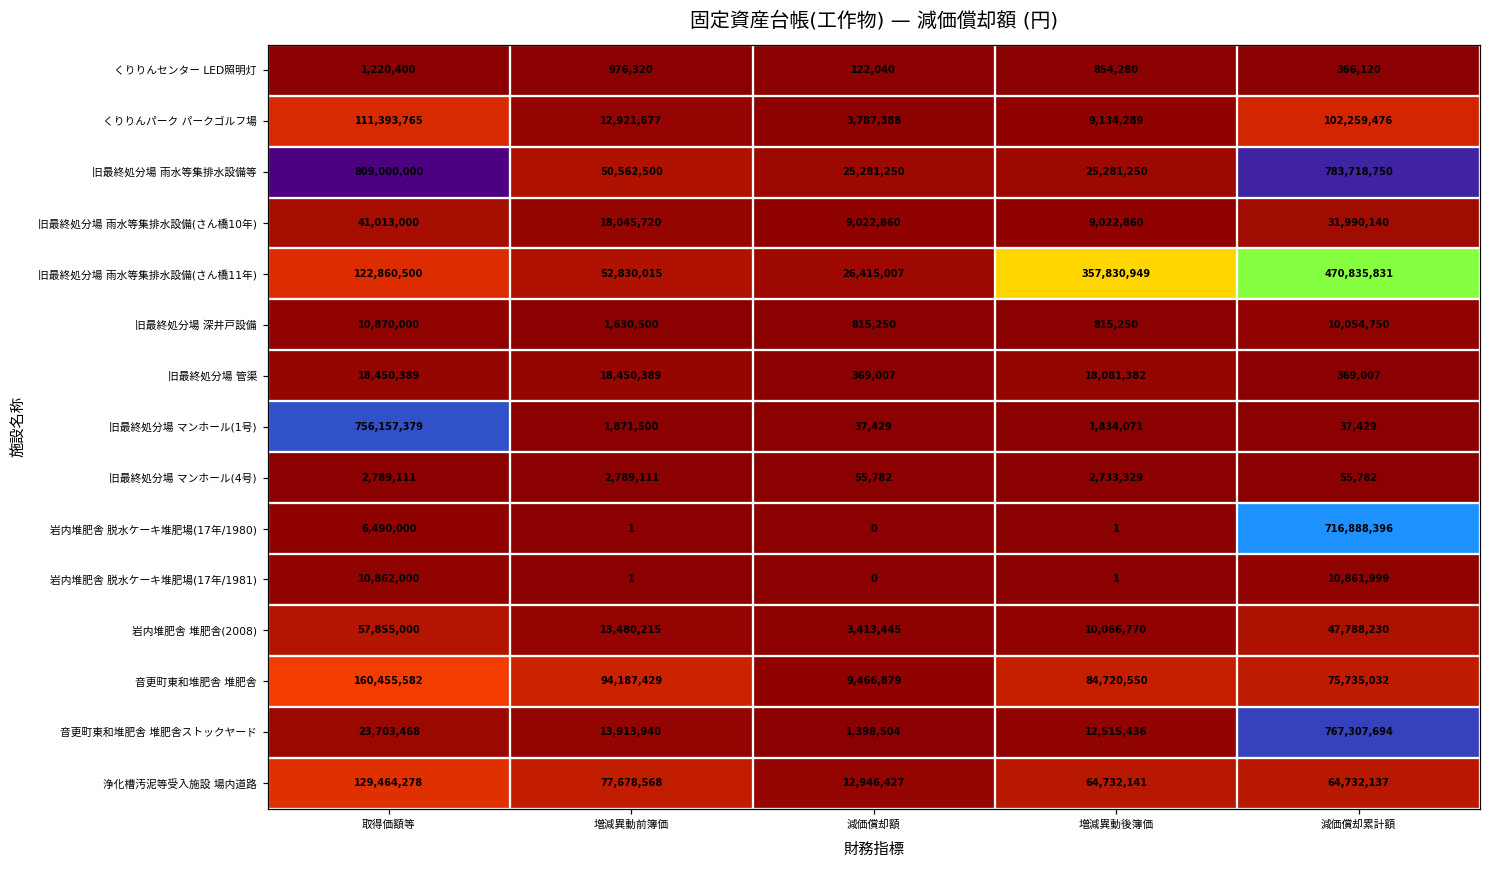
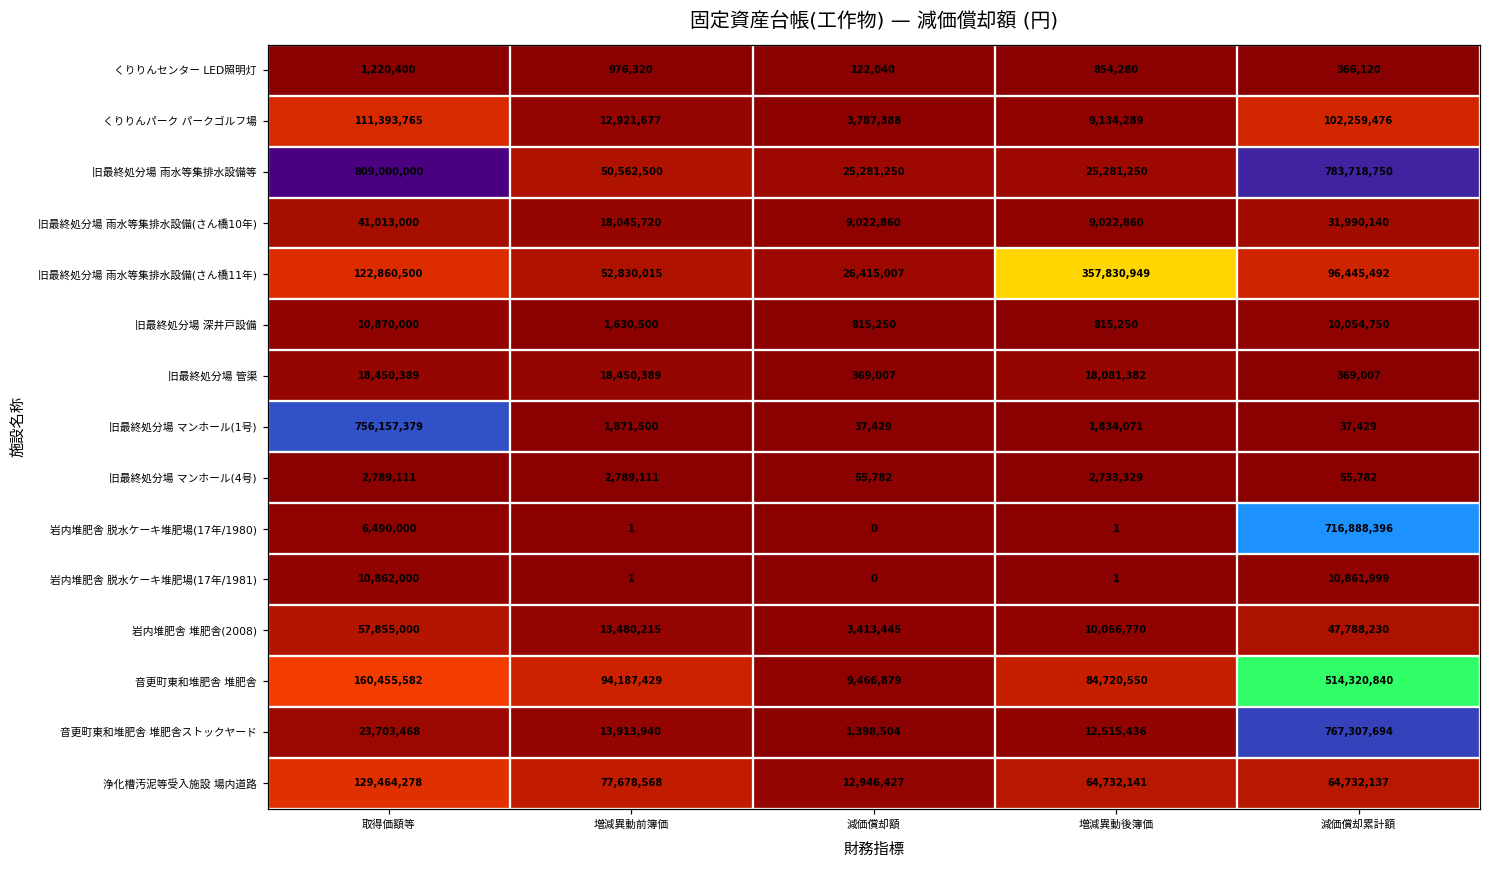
旧最終処分場 雨水等集排水設備(さん橋11年), 減価償却累計額: 470,835,831 -> 96,445,492
音更町東和堆肥舎 堆肥舎, 減価償却累計額: 75,735,032 -> 514,320,840
